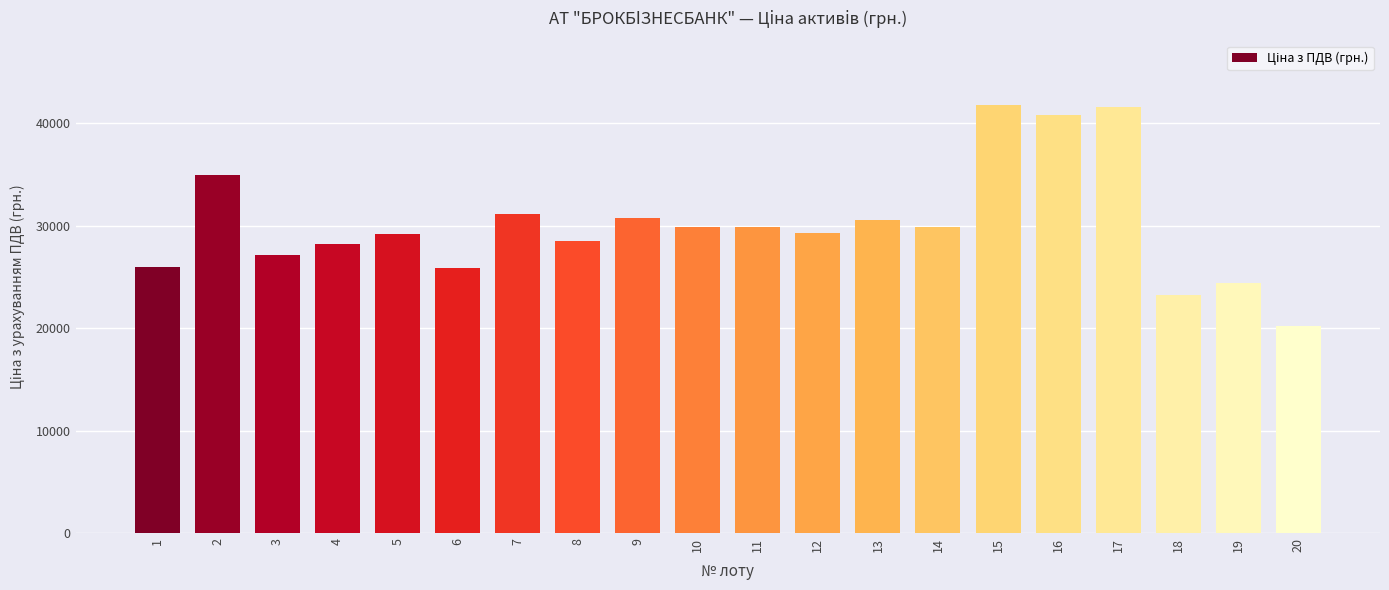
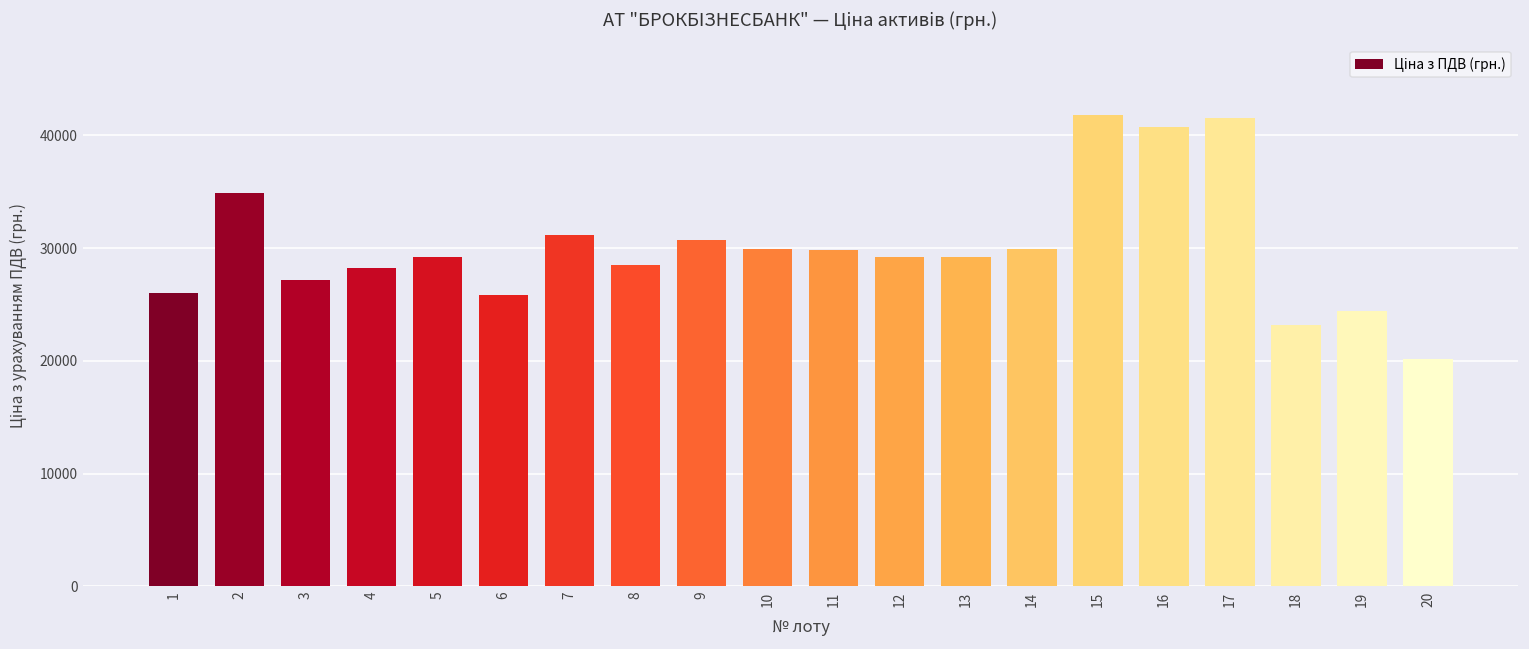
13: 30600 -> 29300
